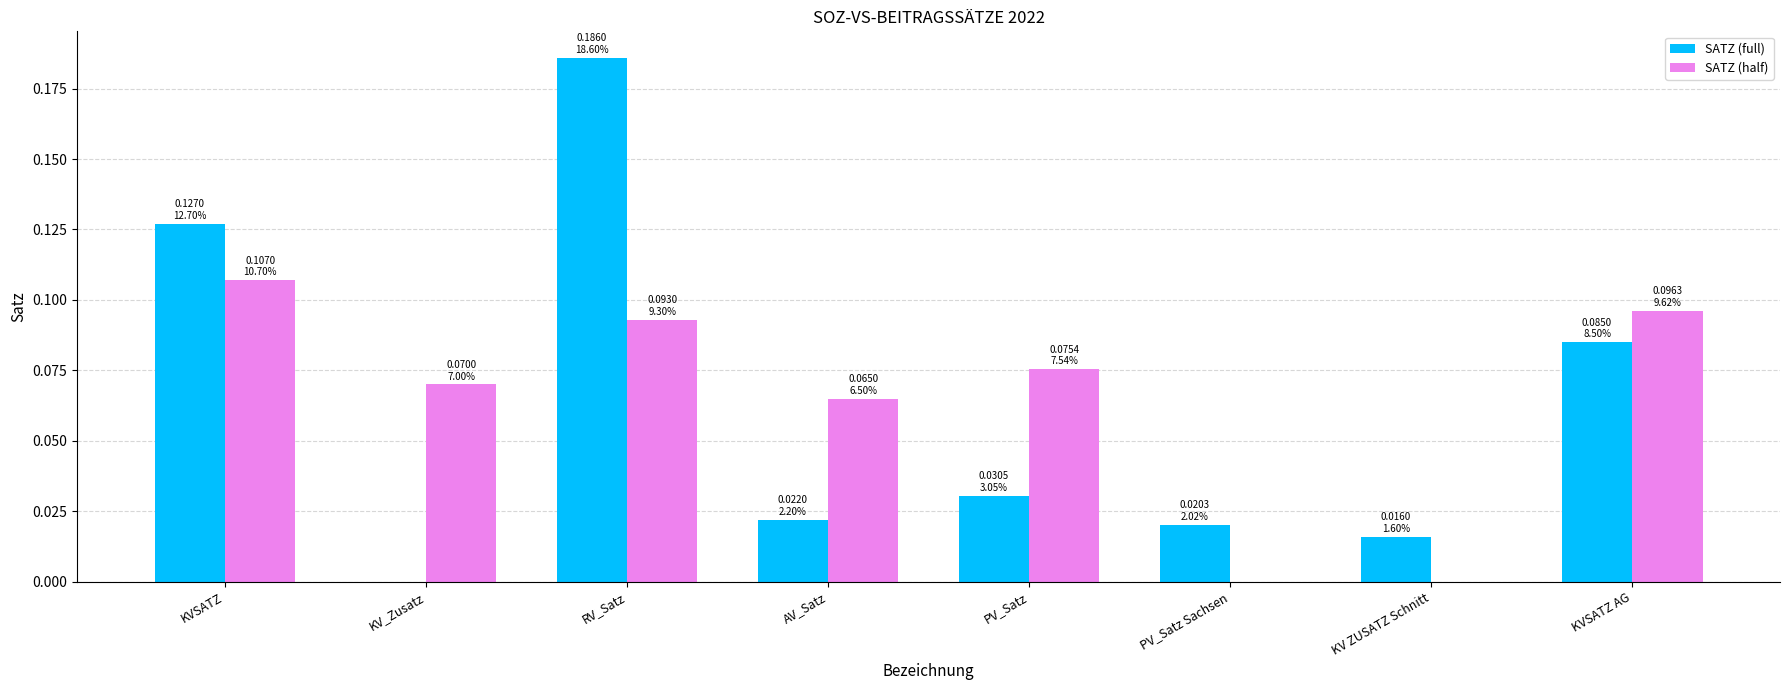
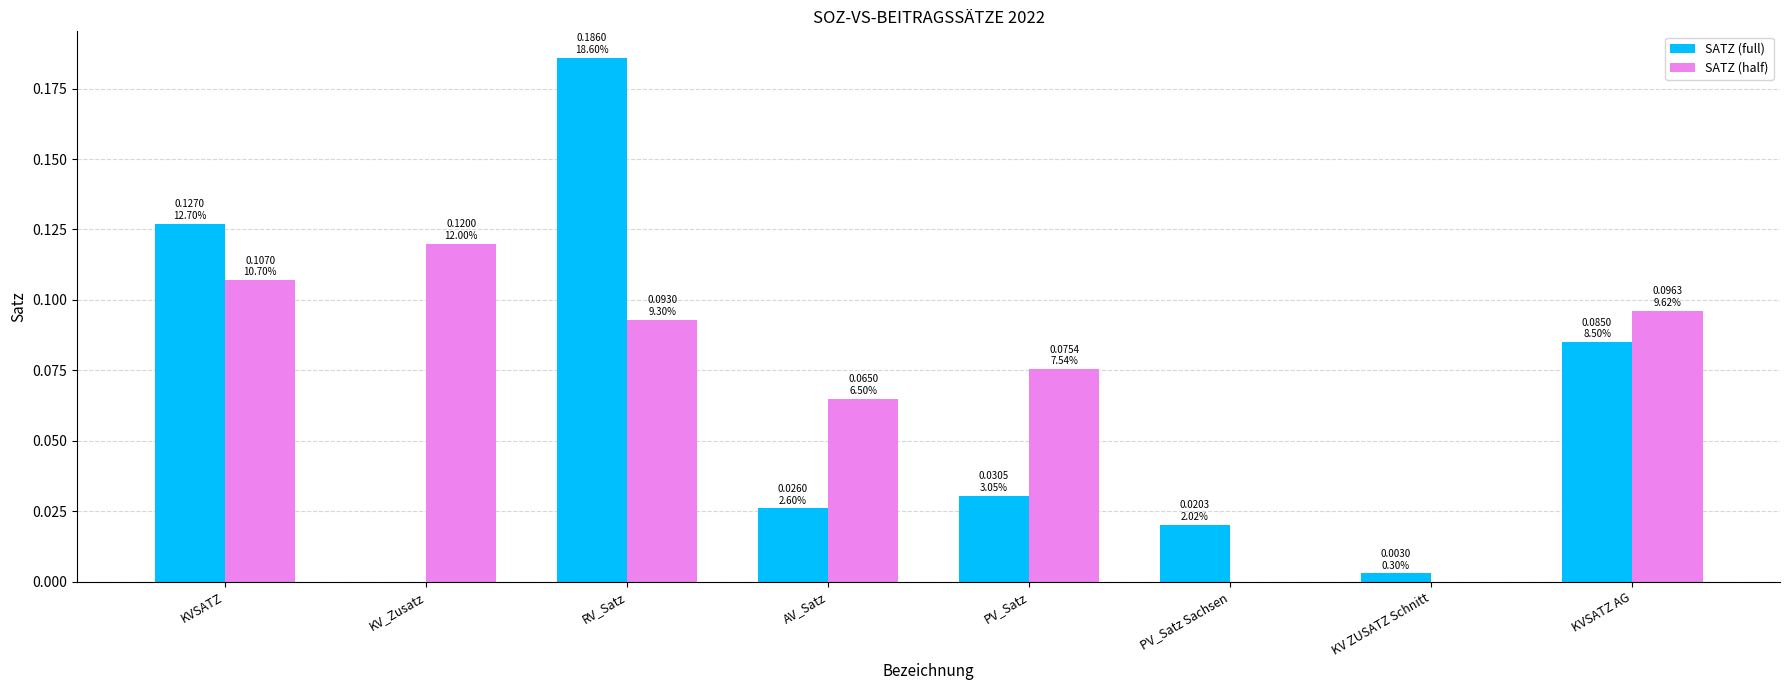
SATZ (half), KV_Zusatz: 0.0700 7.00% -> 0.1200 12.00%
SATZ (full), AV_Satz: 0.0220 2.20% -> 0.0260 2.60%
SATZ (full), KV ZUSATZ Schnitt: 0.0160 1.60% -> 0.0030 0.30%
